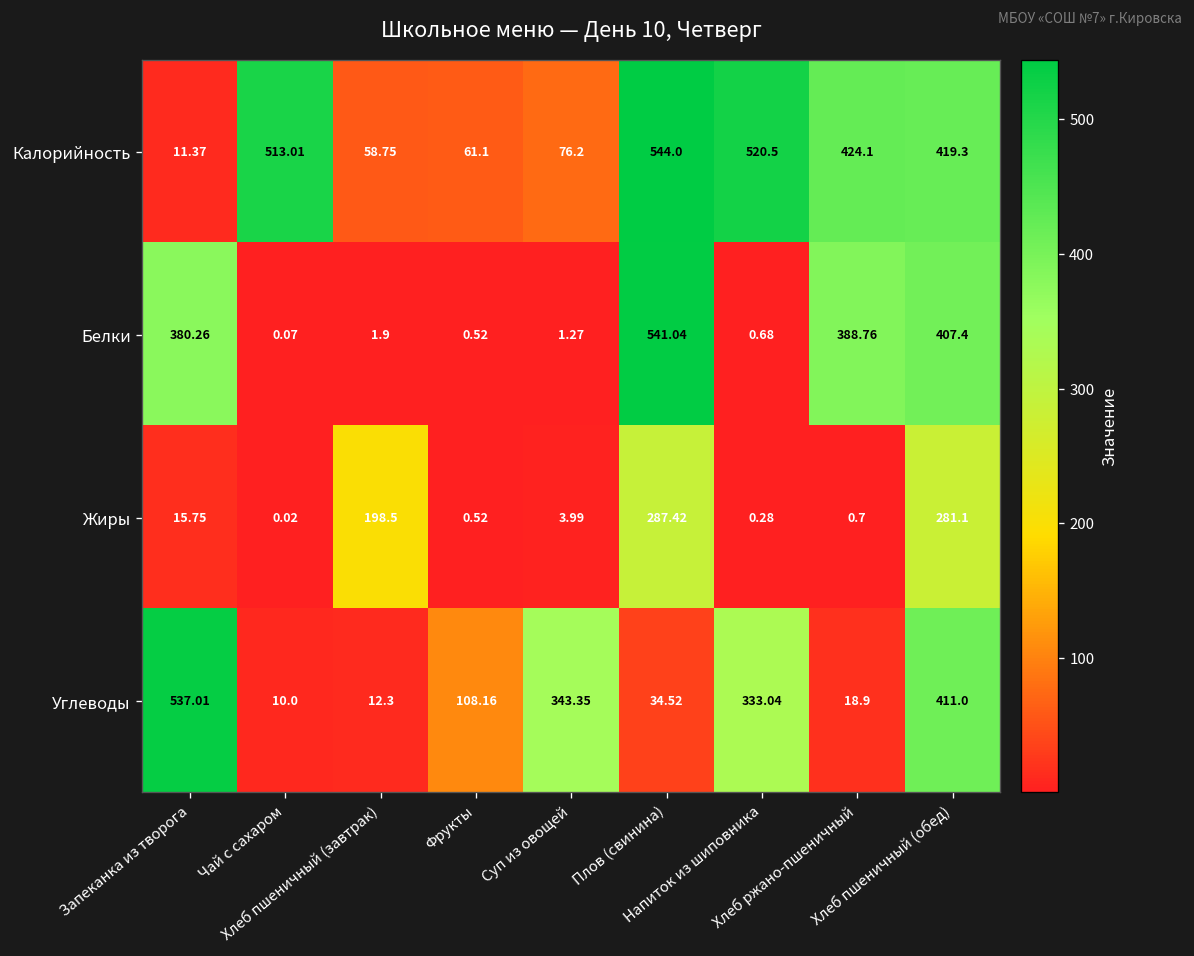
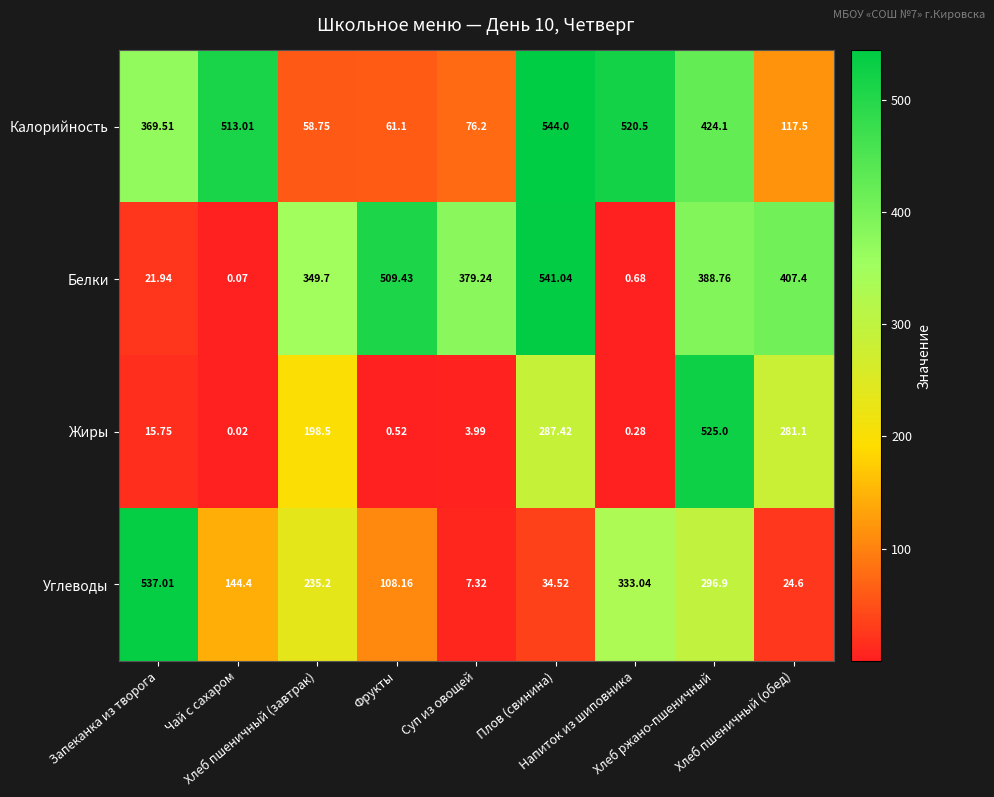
Калорийность, Запеканка из творога: 11.37 -> 369.51
Калорийность, Хлеб пшеничный (обед): 419.3 -> 117.5
Белки, Запеканка из творога: 380.26 -> 21.94
Белки, Хлеб пшеничный (завтрак): 1.9 -> 349.7
Белки, Фрукты: 0.52 -> 509.43
Белки, Суп из овощей: 1.27 -> 379.24
Жиры, Хлеб ржано-пшеничный: 0.7 -> 525.0
Углеводы, Чай с сахаром: 10.0 -> 144.4
Углеводы, Хлеб пшеничный (завтрак): 12.3 -> 235.2
Углеводы, Суп из овощей: 343.35 -> 7.32
Углеводы, Хлеб ржано-пшеничный: 18.9 -> 296.9
Углеводы, Хлеб пшеничный (обед): 411.0 -> 24.6
